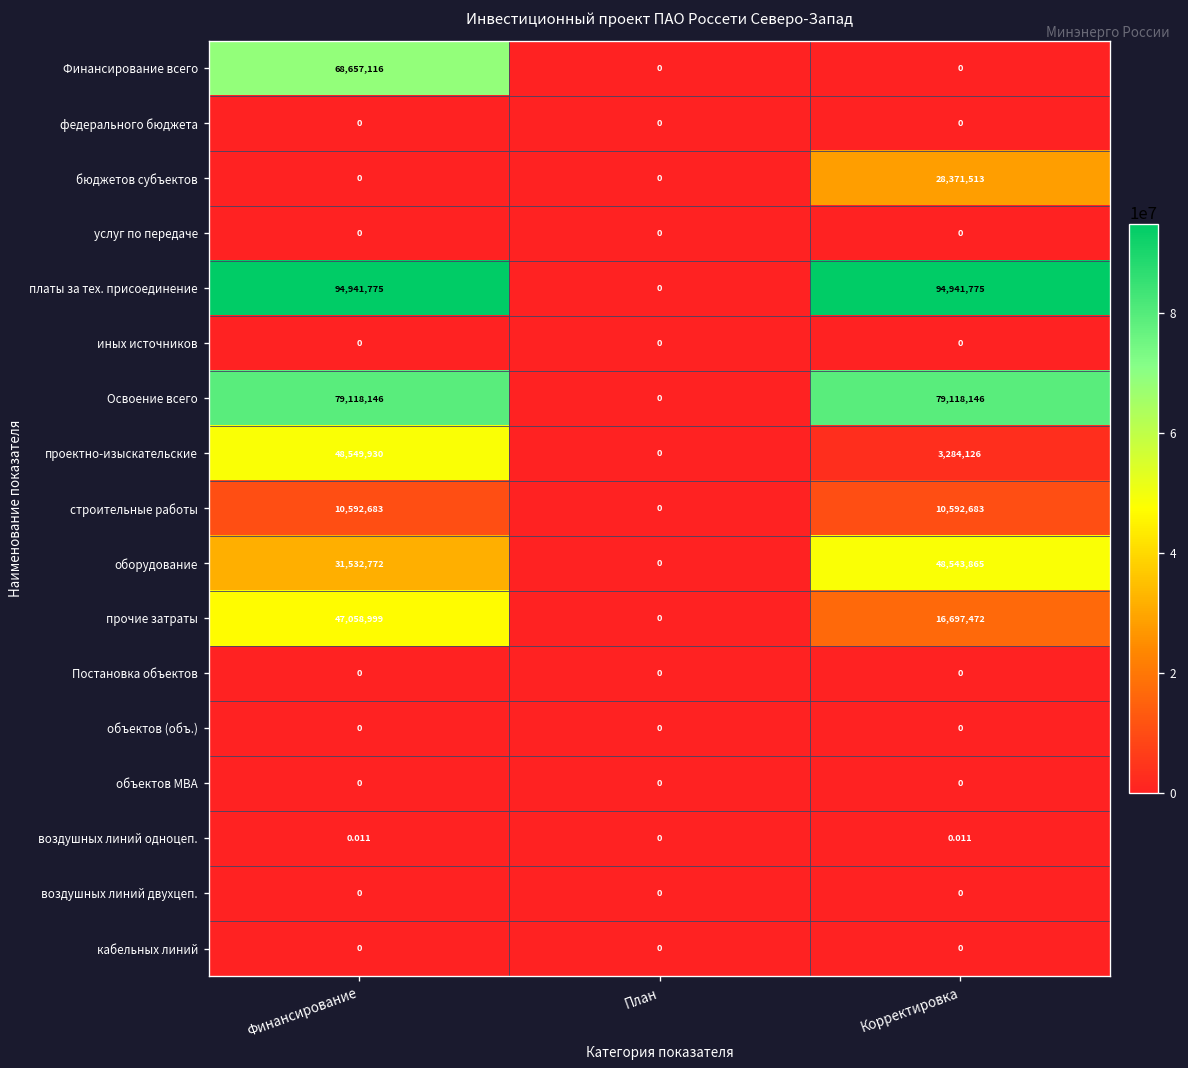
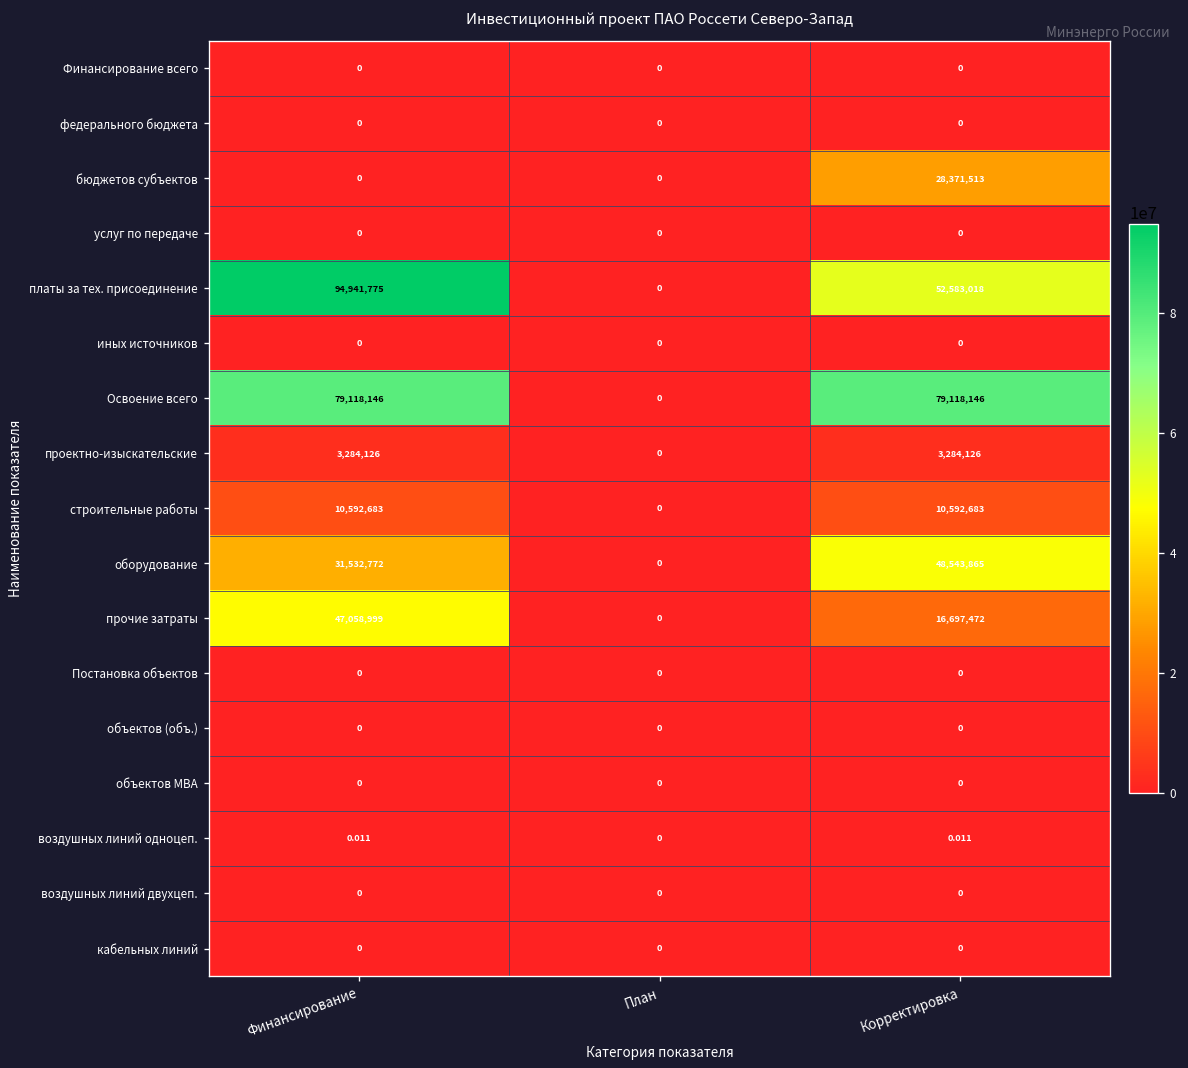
Финансирование всего, Финансирование: 68,657,116 -> 0
платы за тех. присоединение, Корректировка: 94,941,775 -> 52,583,018
проектно-изыскательские, Финансирование: 48,549,930 -> 3,284,126
